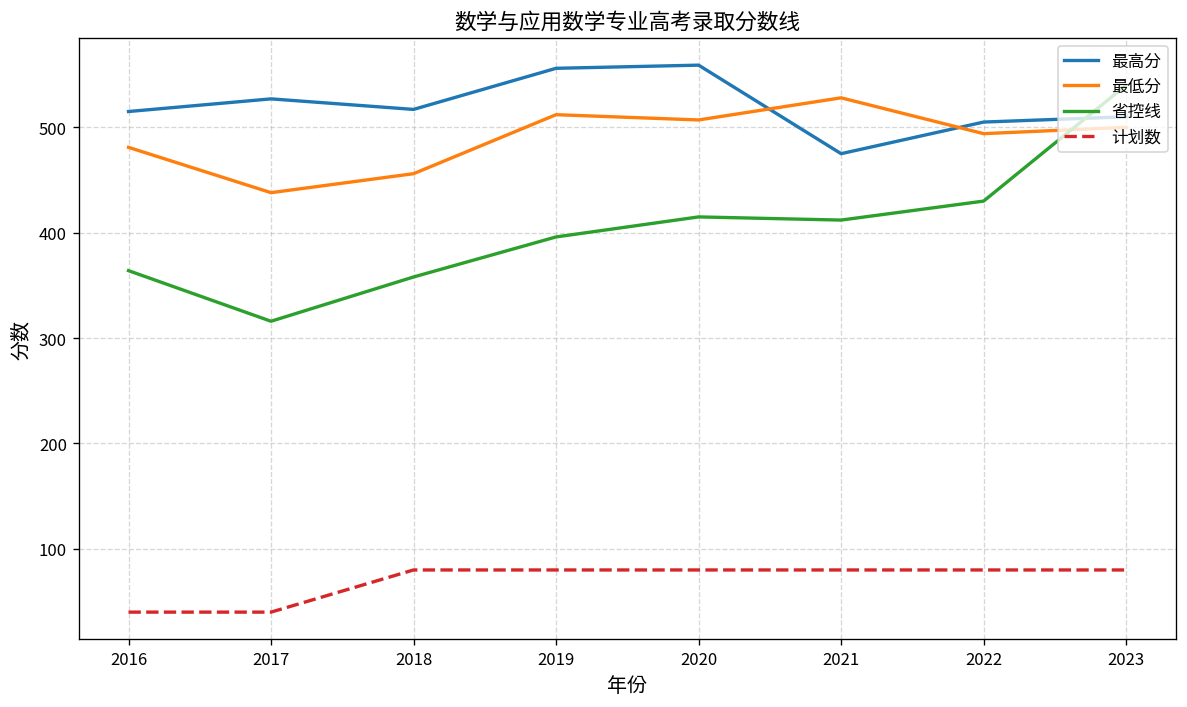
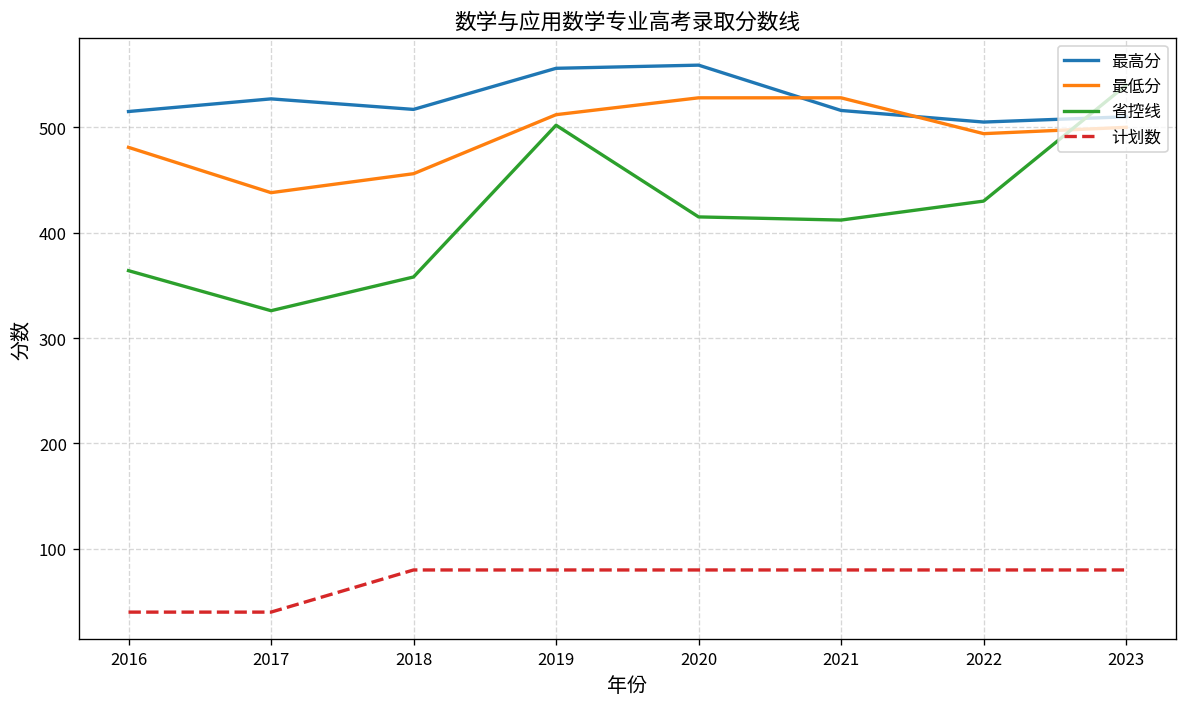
省控线, 2017: 320 -> 330
省控线, 2019: 400 -> 500
最低分, 2020: 510 -> 530
最高分, 2021: 480 -> 520
